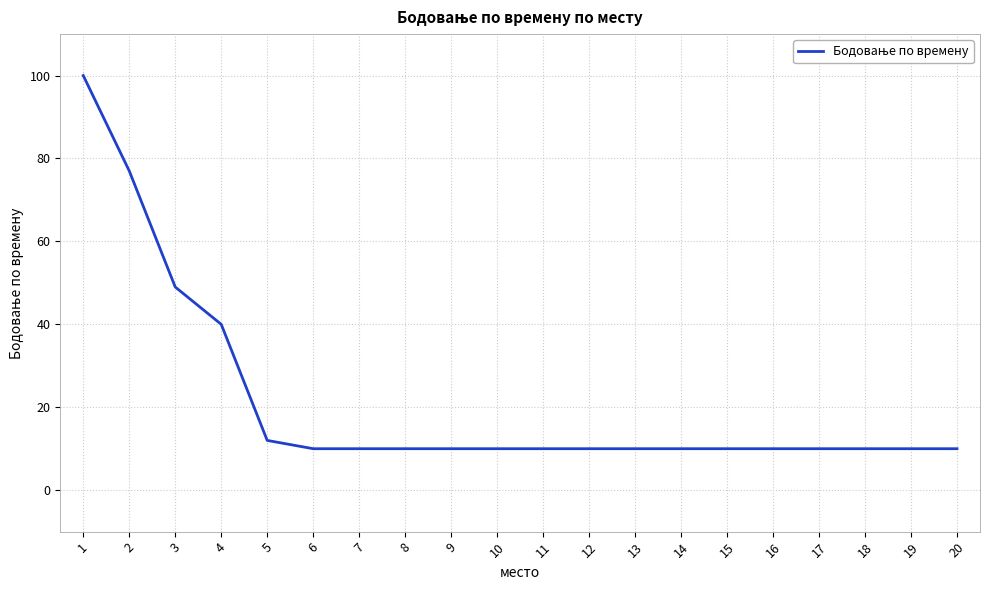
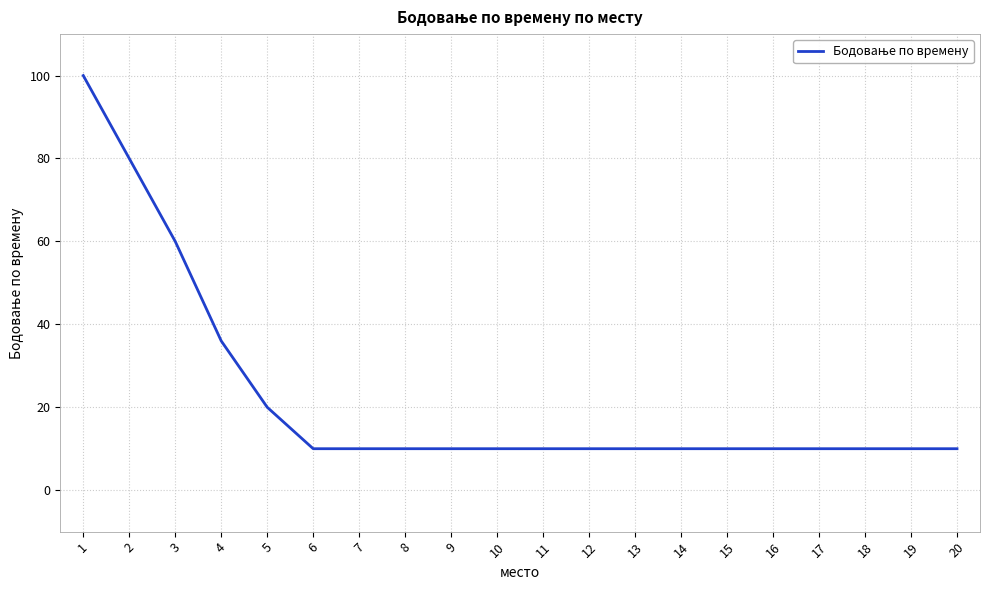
2: 77 -> 80
3: 49 -> 60
4: 40 -> 36
5: 12 -> 20
